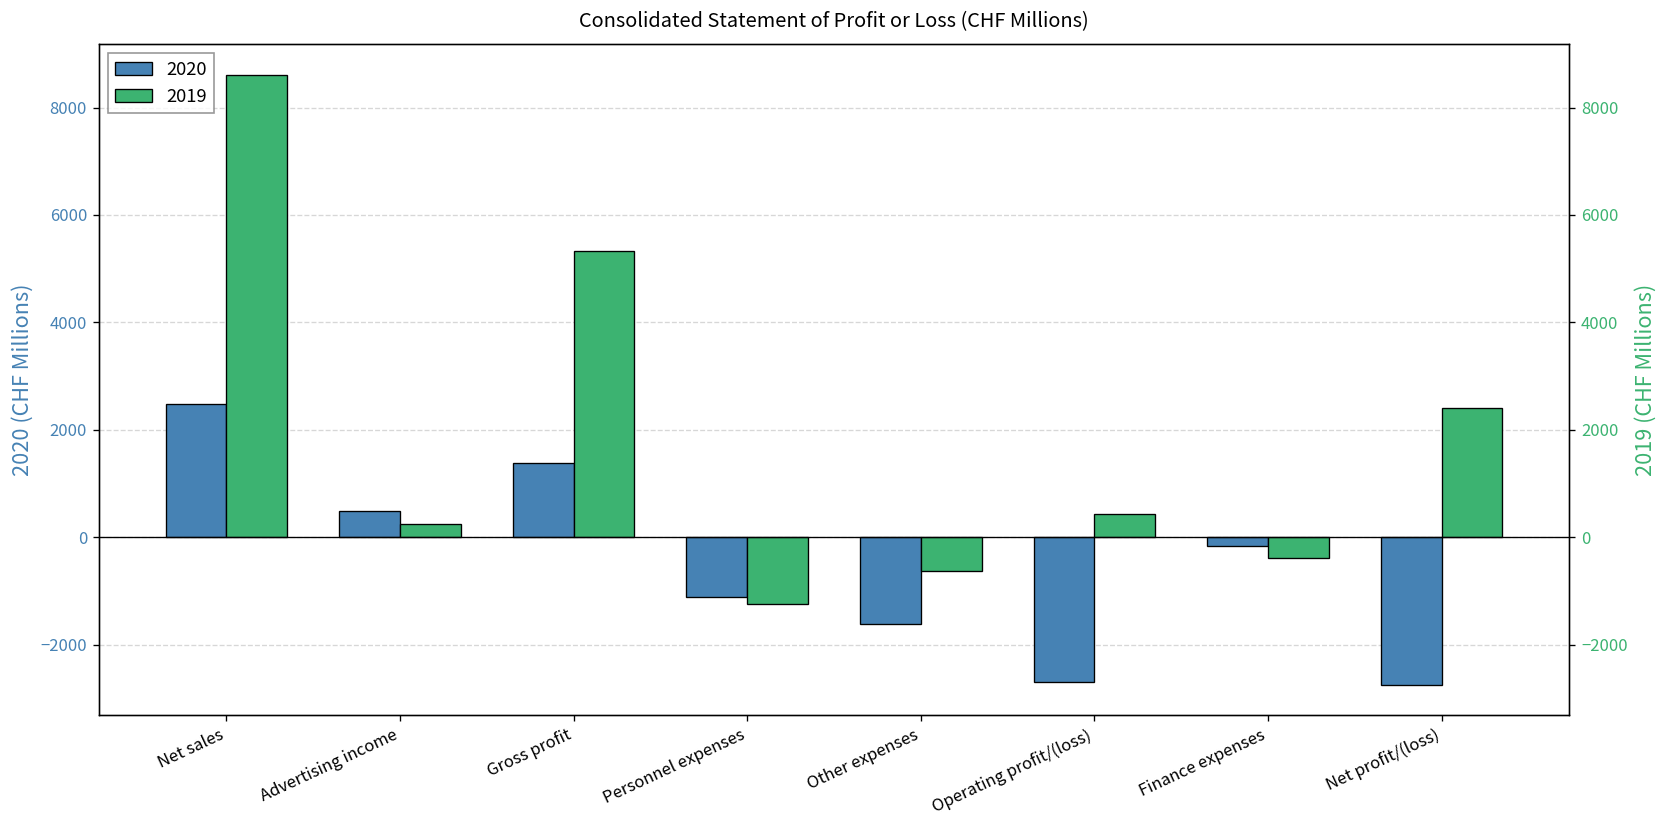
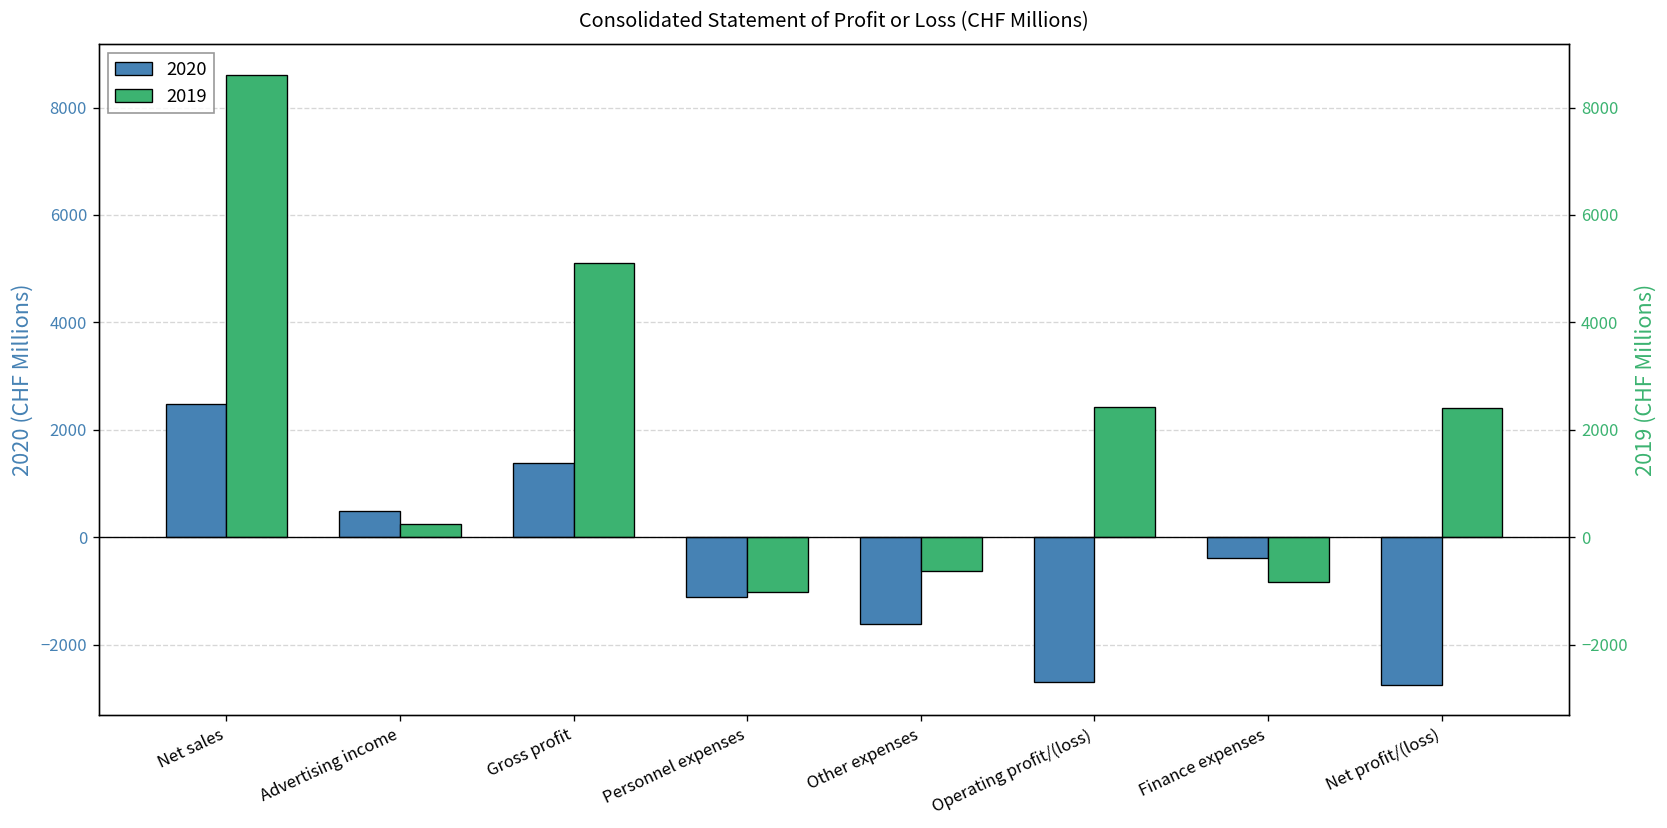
2019, Gross profit: 5300 -> 5100
2019, Personnel expenses: -1200 -> -1000
2019, Operating profit/(loss): 400 -> 2400
2020, Finance expenses: -200 -> -400
2019, Finance expenses: -400 -> -800
